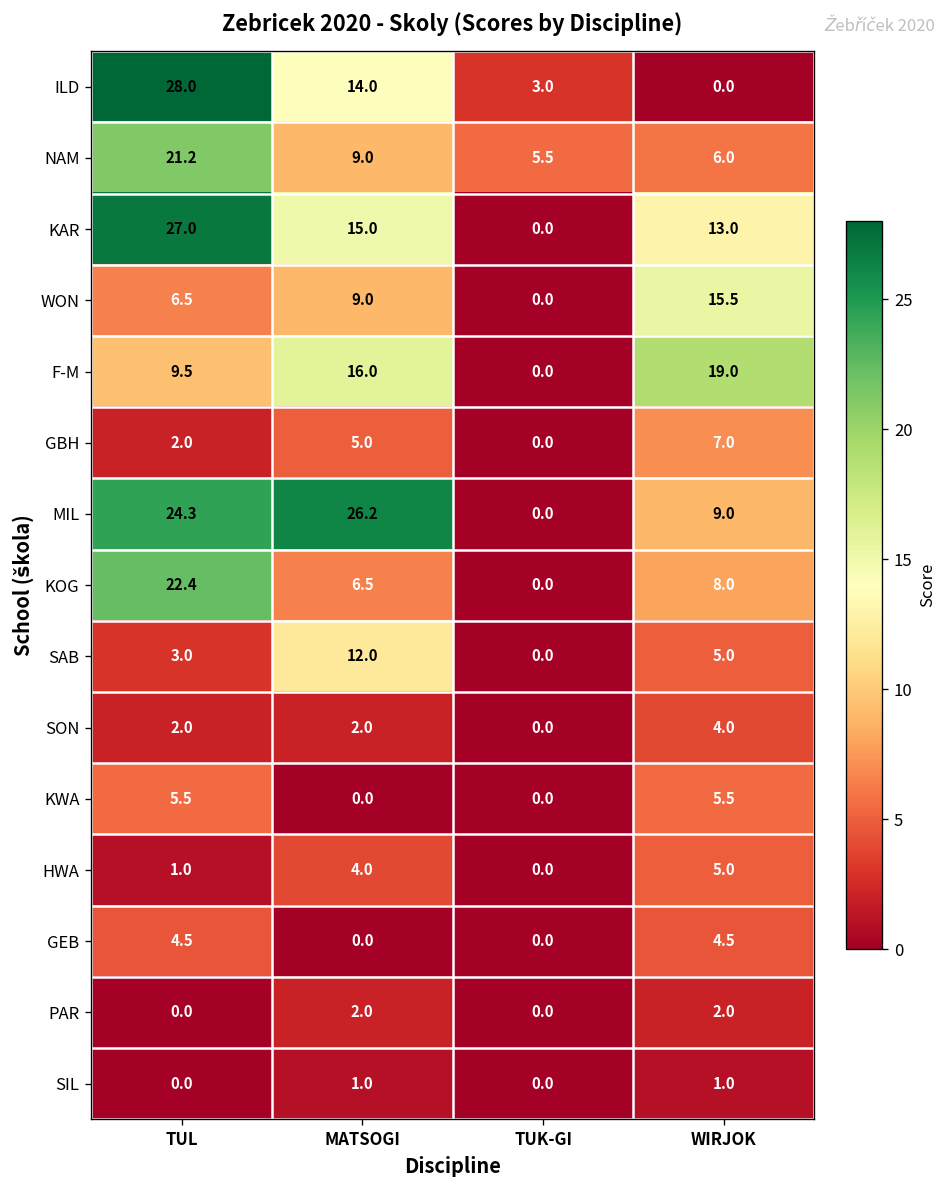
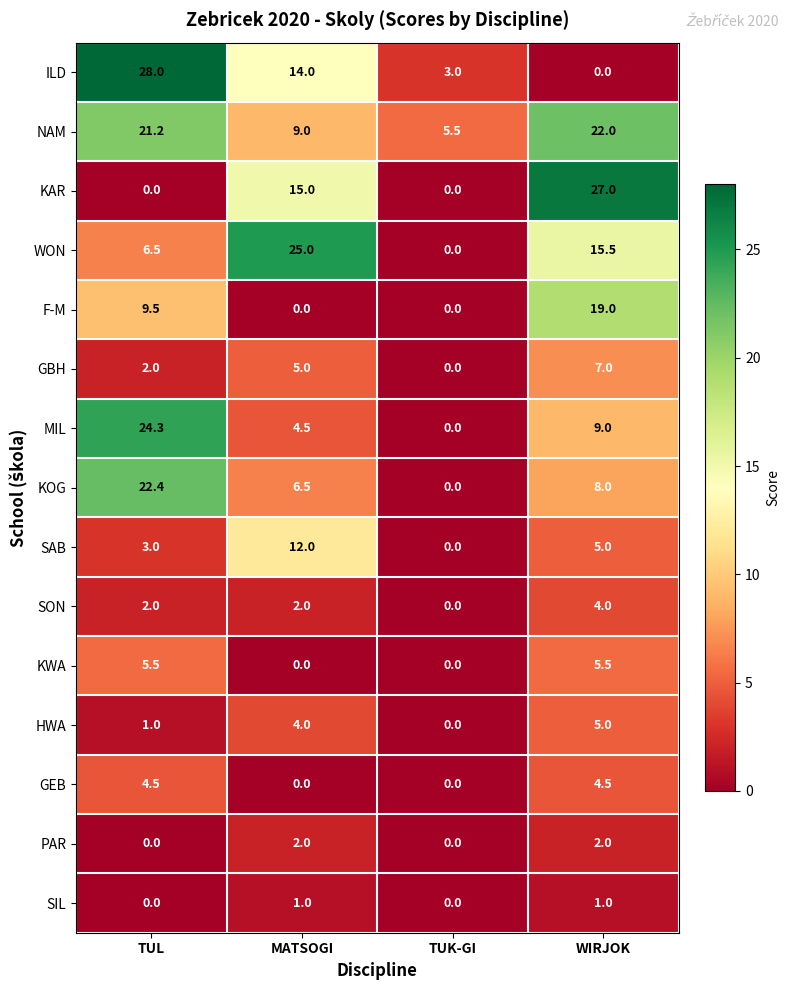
NAM, WIRJOK: 6.0 -> 22.0
KAR, TUL: 27.0 -> 0.0
KAR, WIRJOK: 13.0 -> 27.0
WON, MATSOGI: 9.0 -> 25.0
F-M, MATSOGI: 16.0 -> 0.0
MIL, MATSOGI: 26.2 -> 4.5
